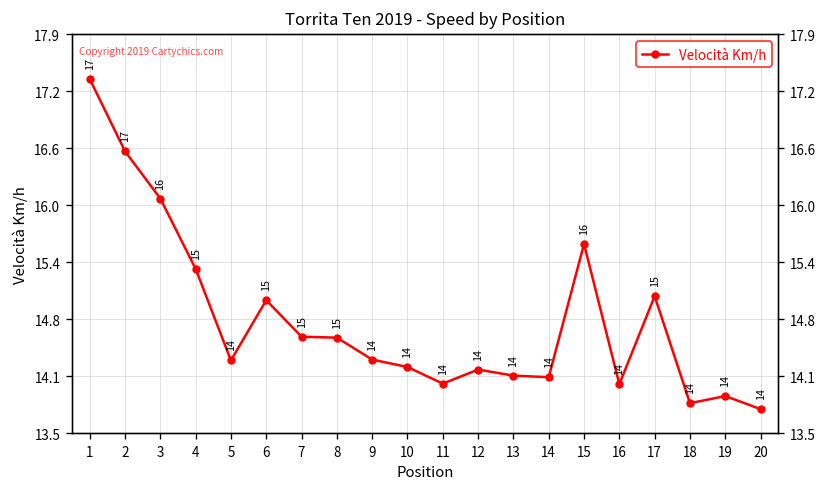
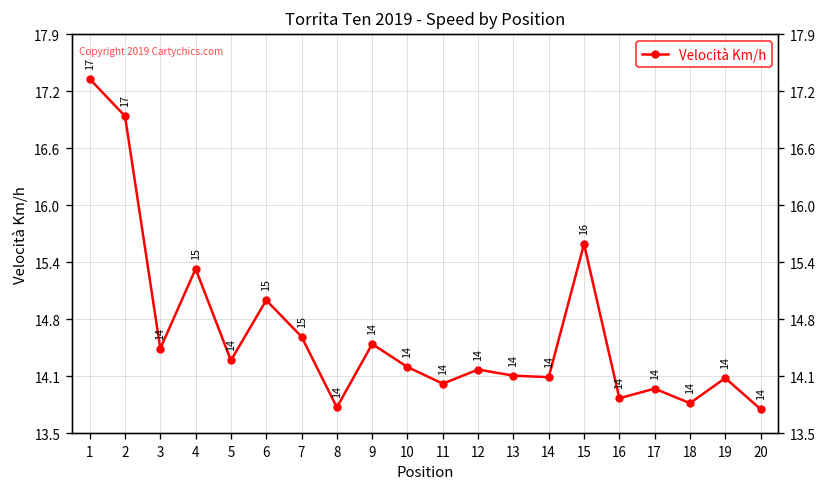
2: 16.6 -> 17.0
3: 16 -> 14
8: 15 -> 14
9: 14.3 -> 14.5
16: 14.0 -> 13.9
17: 15 -> 14
19: 13.9 -> 14.1
